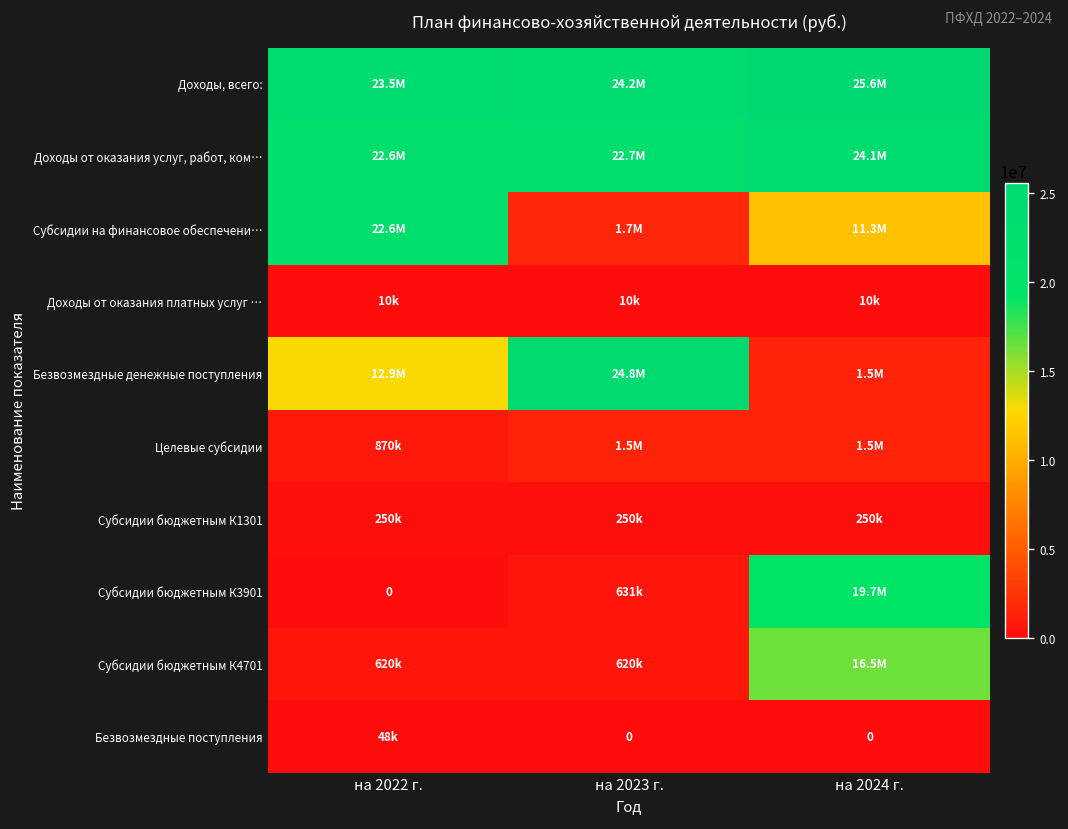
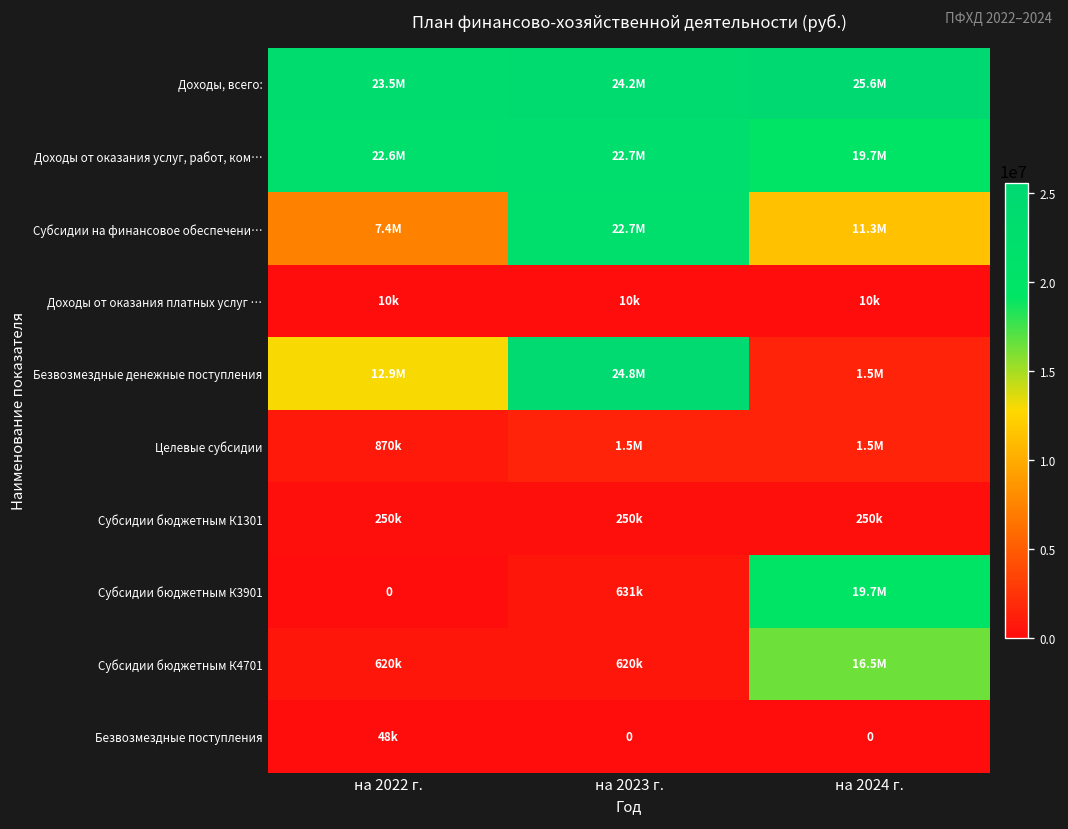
Доходы от оказания услуг, работ, ком…, на 2024 г.: 24.1M -> 19.7M
Субсидии на финансовое обеспечени…, на 2022 г.: 22.6M -> 7.4M
Субсидии на финансовое обеспечени…, на 2023 г.: 1.7M -> 22.7M
